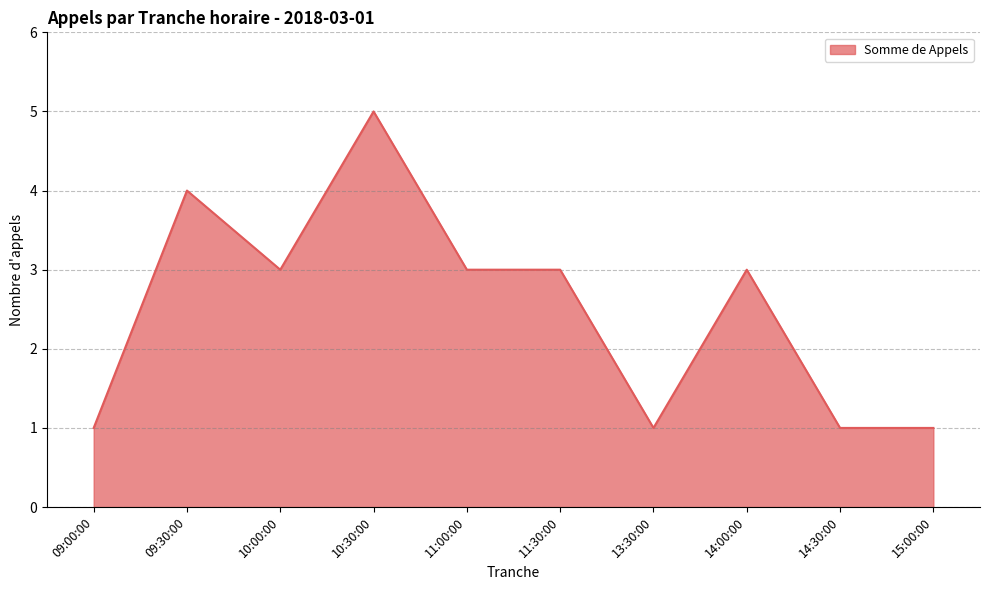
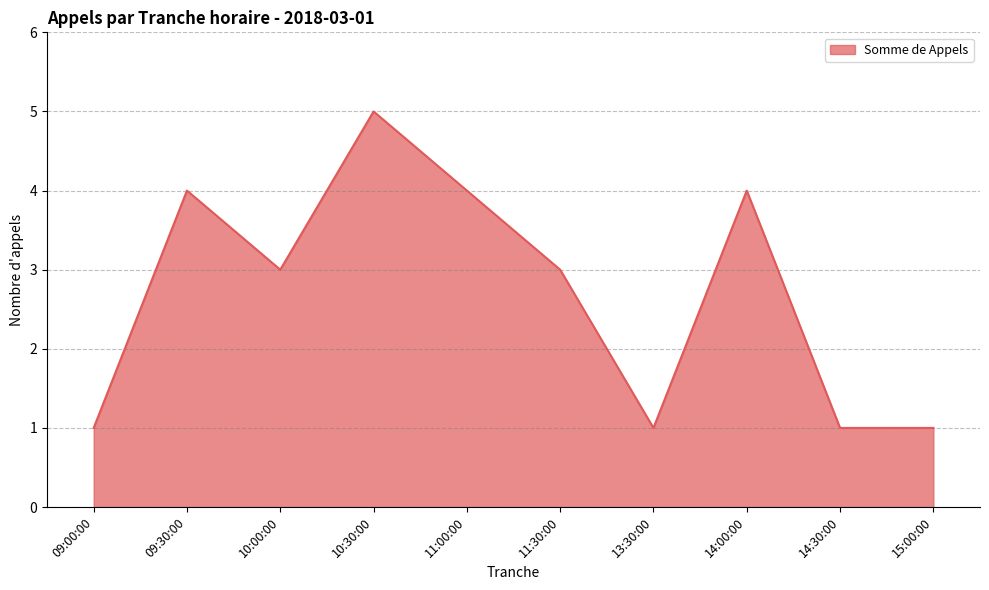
11:00:00: 3 -> 4
14:00:00: 3 -> 4
